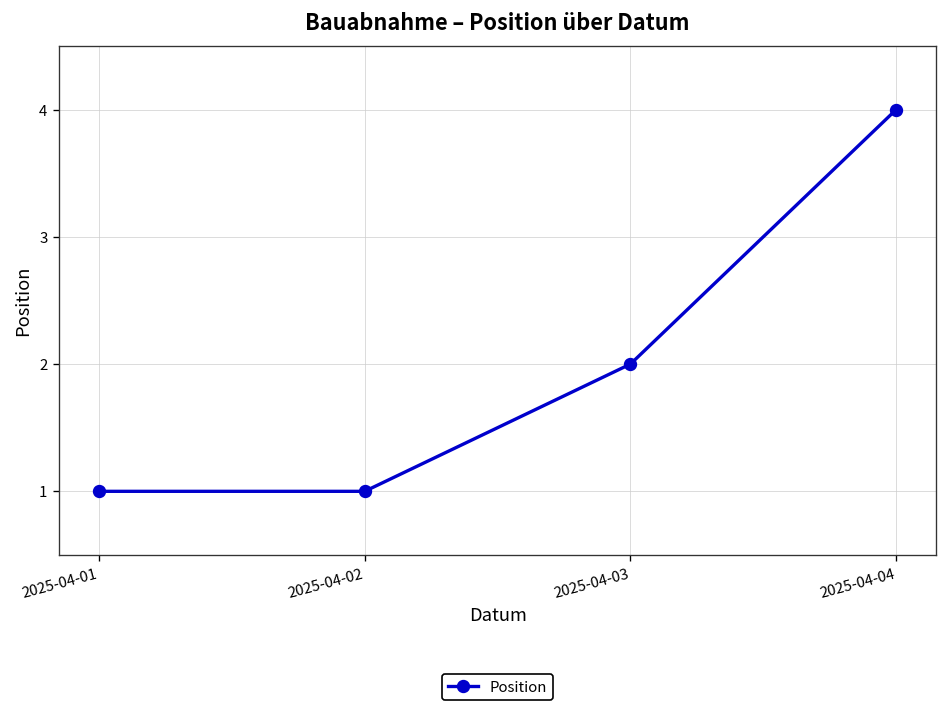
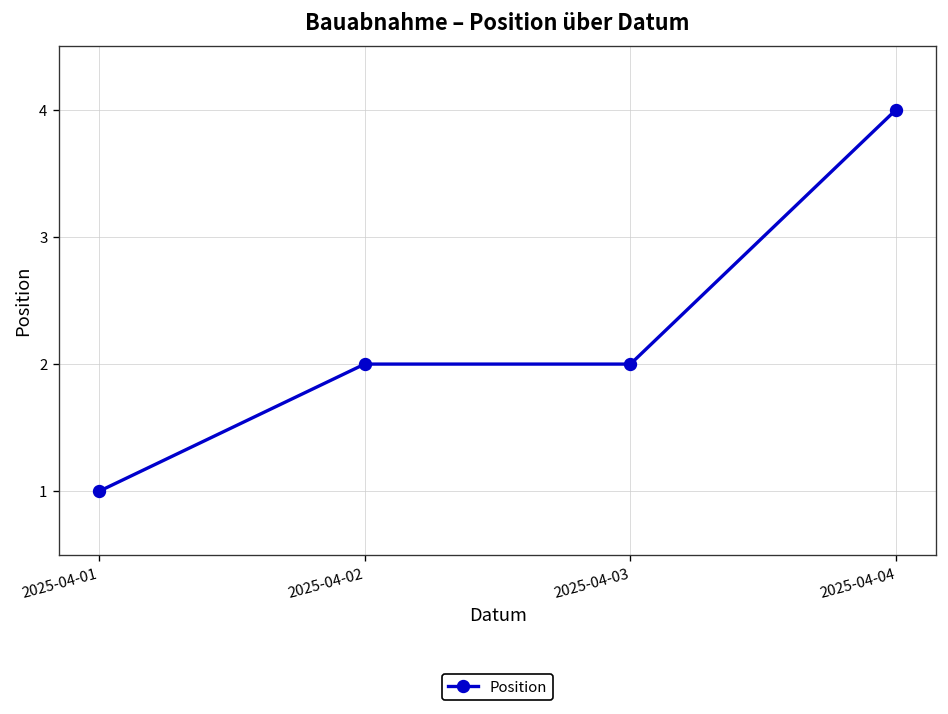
2025-04-02: 1 -> 2
